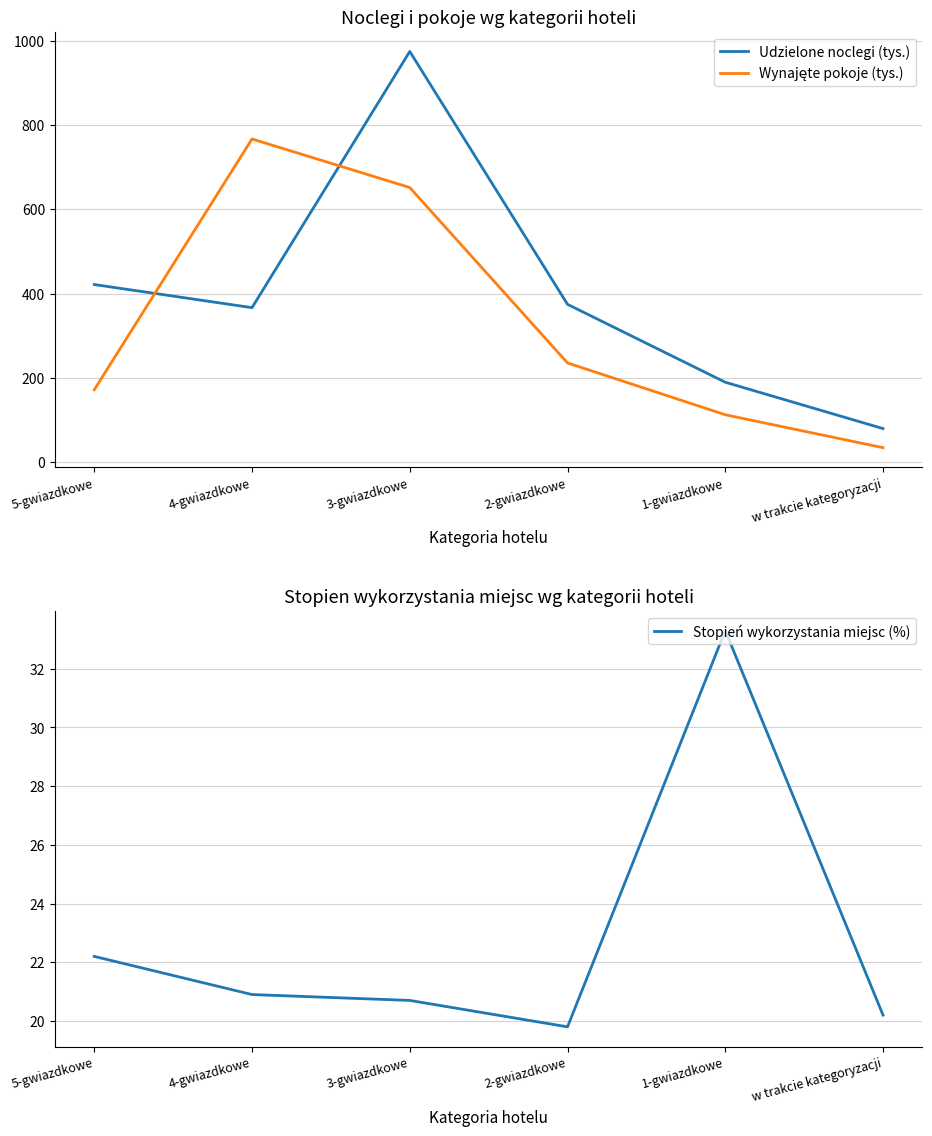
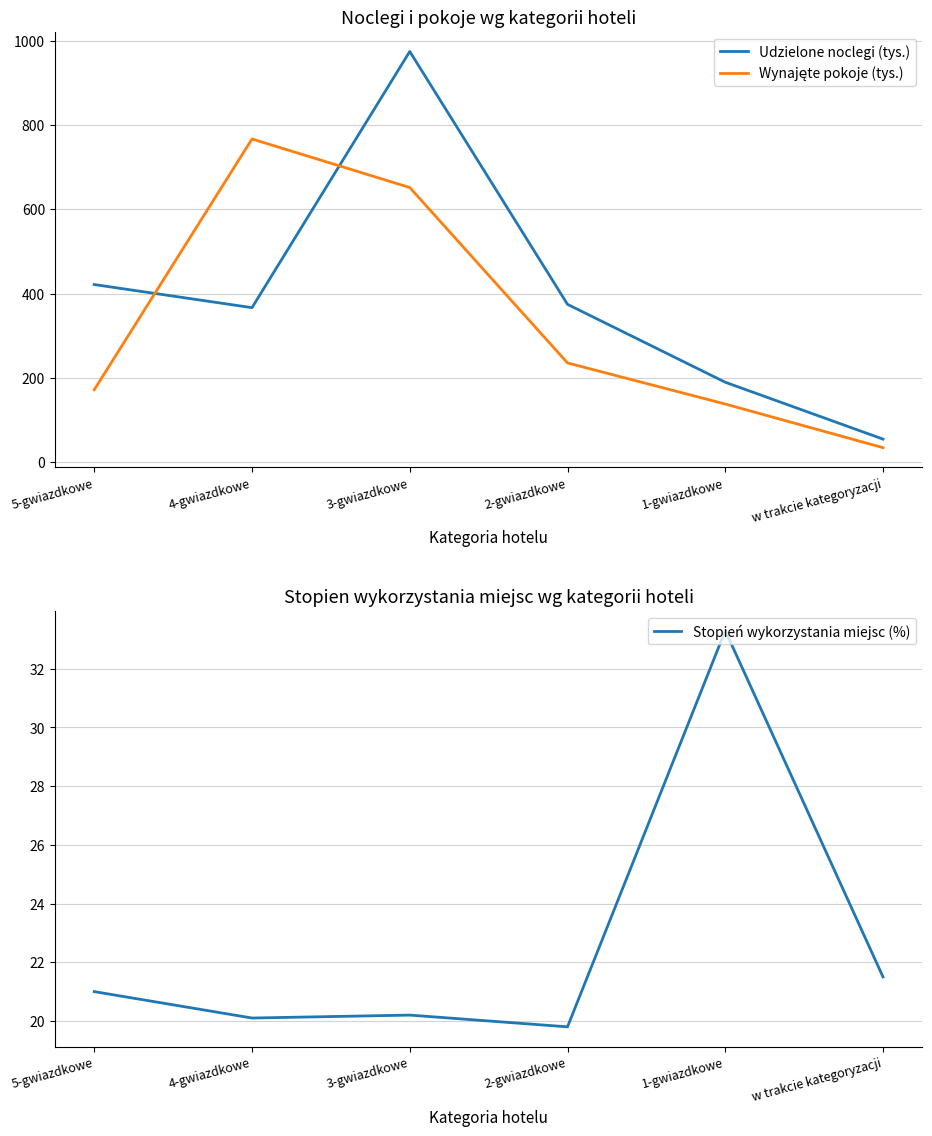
Noclegi i pokoje wg kategorii hoteli, Wynajęte pokoje (tys.), 1-gwiazdkowe: 110 -> 140
Noclegi i pokoje wg kategorii hoteli, Udzielone noclegi (tys.), w trakcie kategoryzacji: 80 -> 50
Stopien wykorzystania miejsc wg kategorii hoteli, 5-gwiazdkowe: 22.2 -> 21.0
Stopien wykorzystania miejsc wg kategorii hoteli, 4-gwiazdkowe: 20.9 -> 20.1
Stopien wykorzystania miejsc wg kategorii hoteli, 3-gwiazdkowe: 20.7 -> 20.2
Stopien wykorzystania miejsc wg kategorii hoteli, w trakcie kategoryzacji: 20.2 -> 21.5
